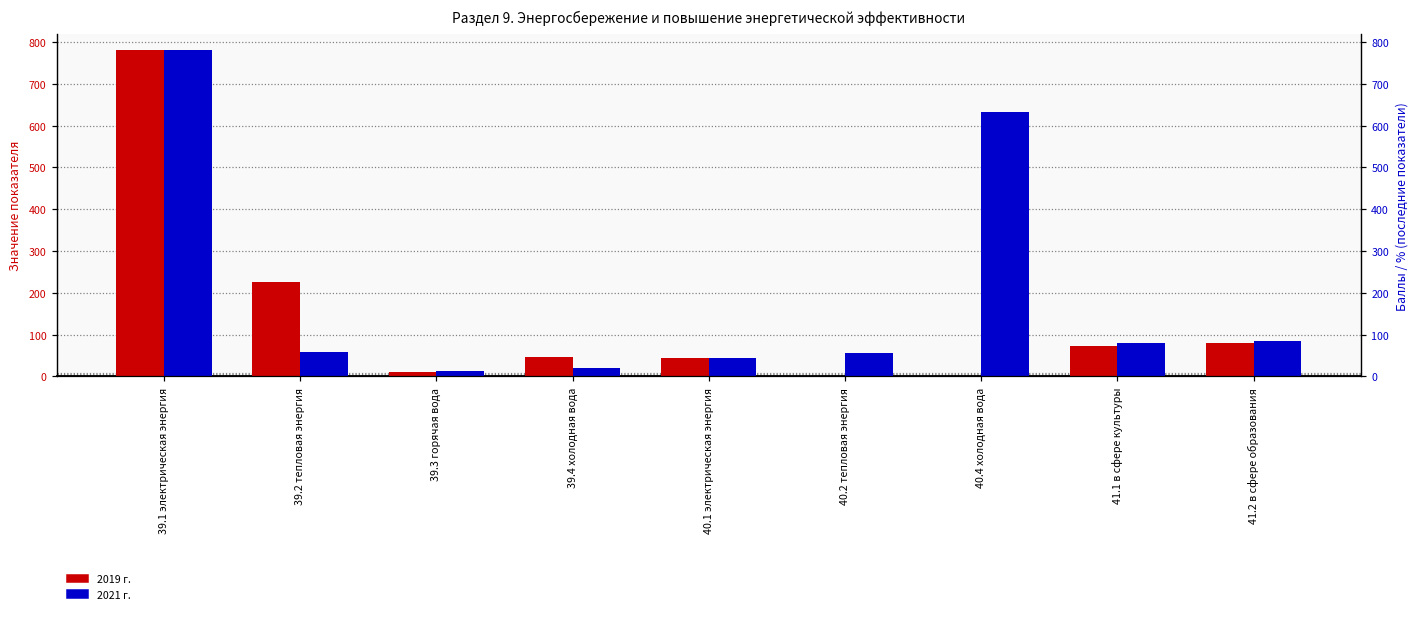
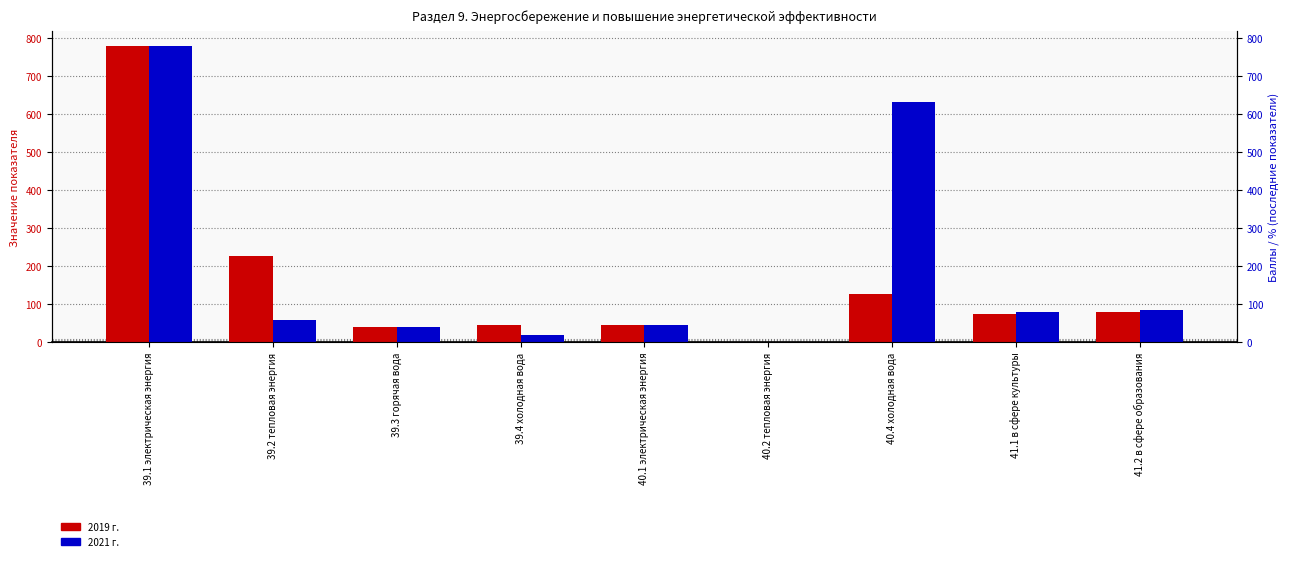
2019 г., 39.3 горячая вода: 10 -> 40
2021 г., 39.3 горячая вода: 10 -> 40
2021 г., 40.2 тепловая энергия: 60 -> 0
2019 г., 40.4 холодная вода: 0 -> 130
